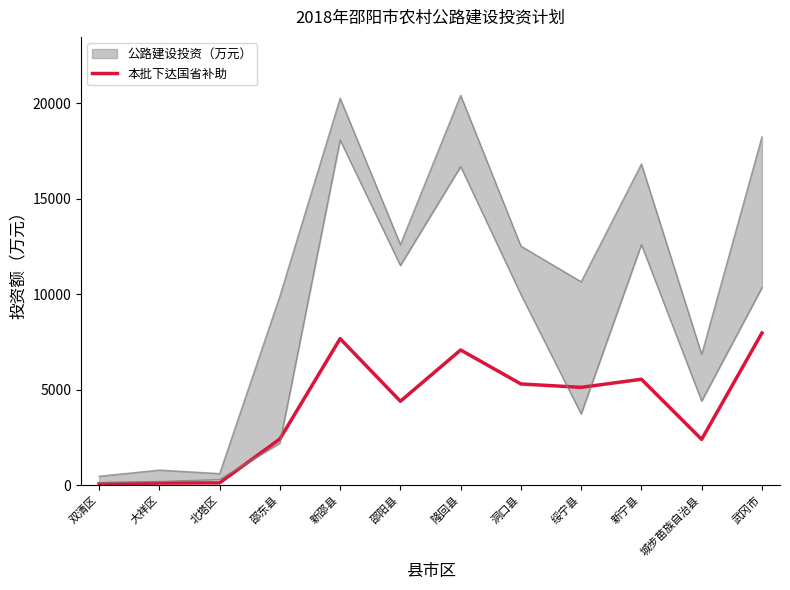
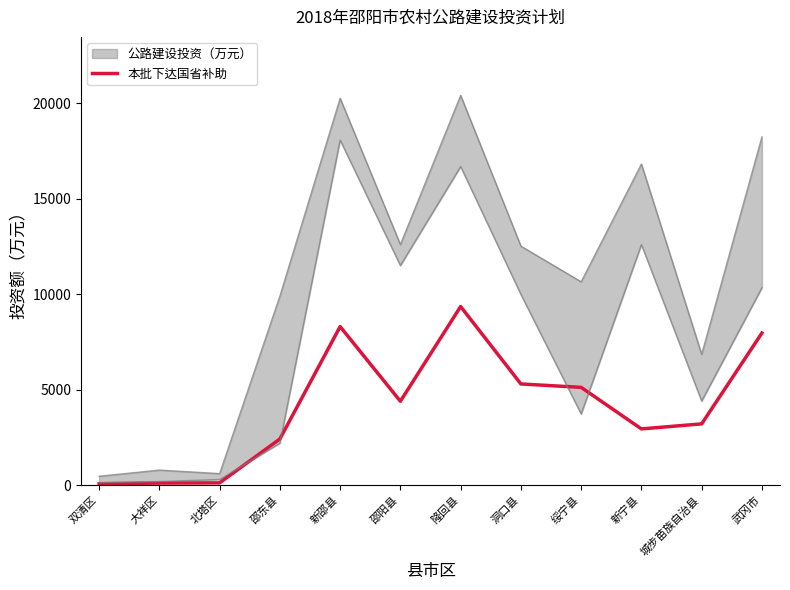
本批下达国省补助, 新邵县: 7700 -> 8300
本批下达国省补助, 隆回县: 7100 -> 9400
本批下达国省补助, 新宁县: 5500 -> 2900
本批下达国省补助, 城步苗族自治县: 2400 -> 3200
